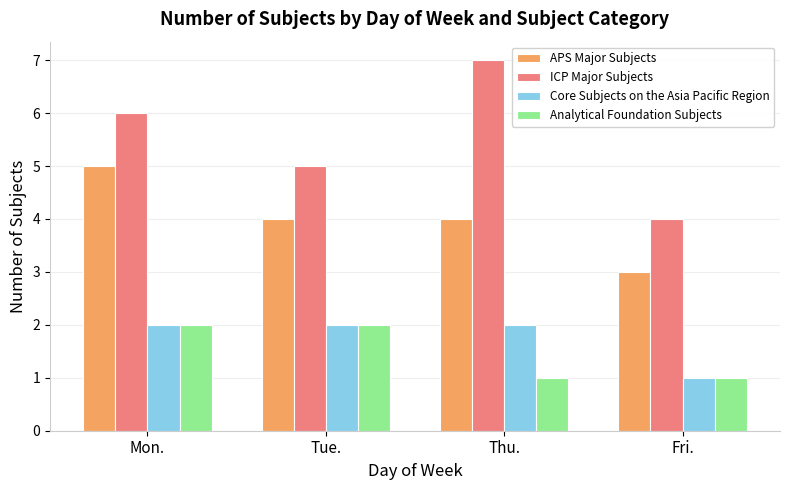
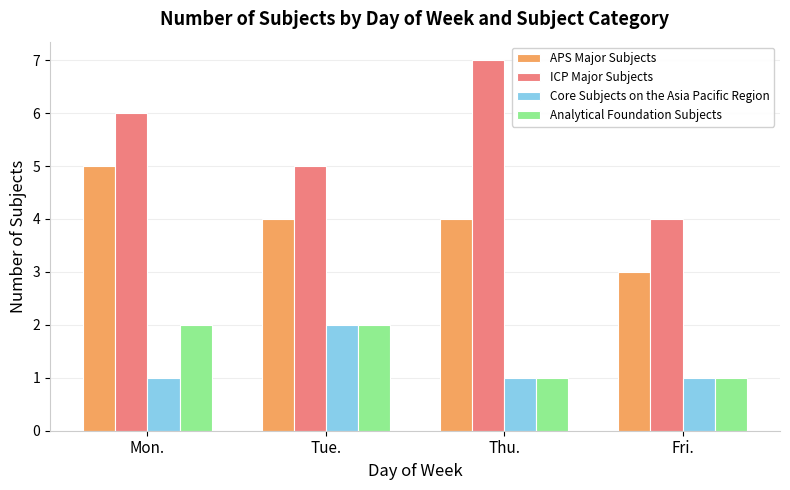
Core Subjects on the Asia Pacific Region, Mon.: 2 -> 1
Core Subjects on the Asia Pacific Region, Thu.: 2 -> 1
